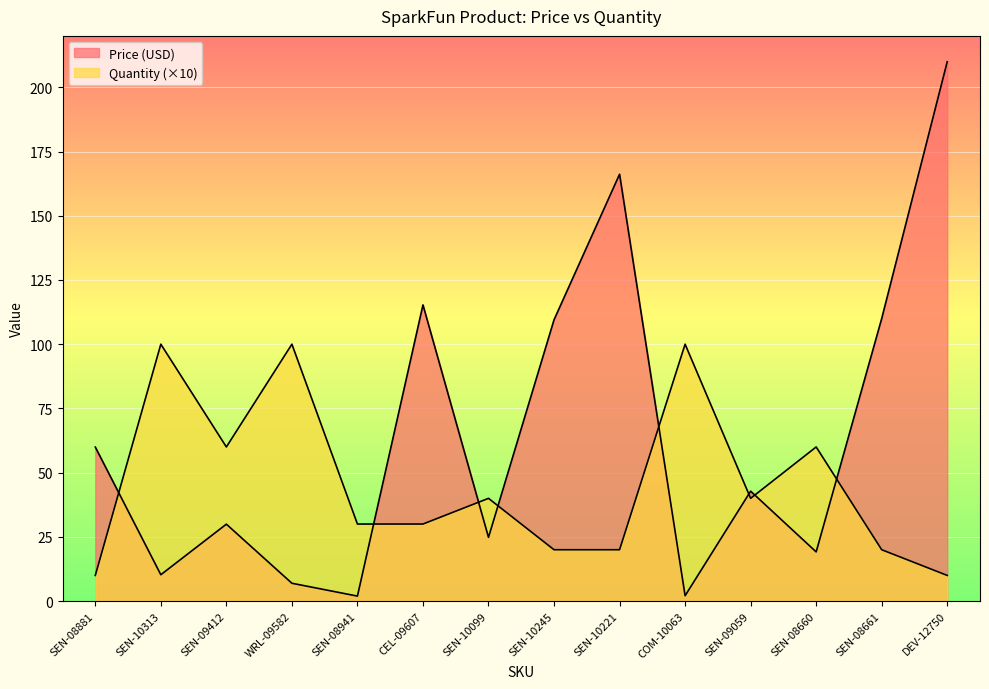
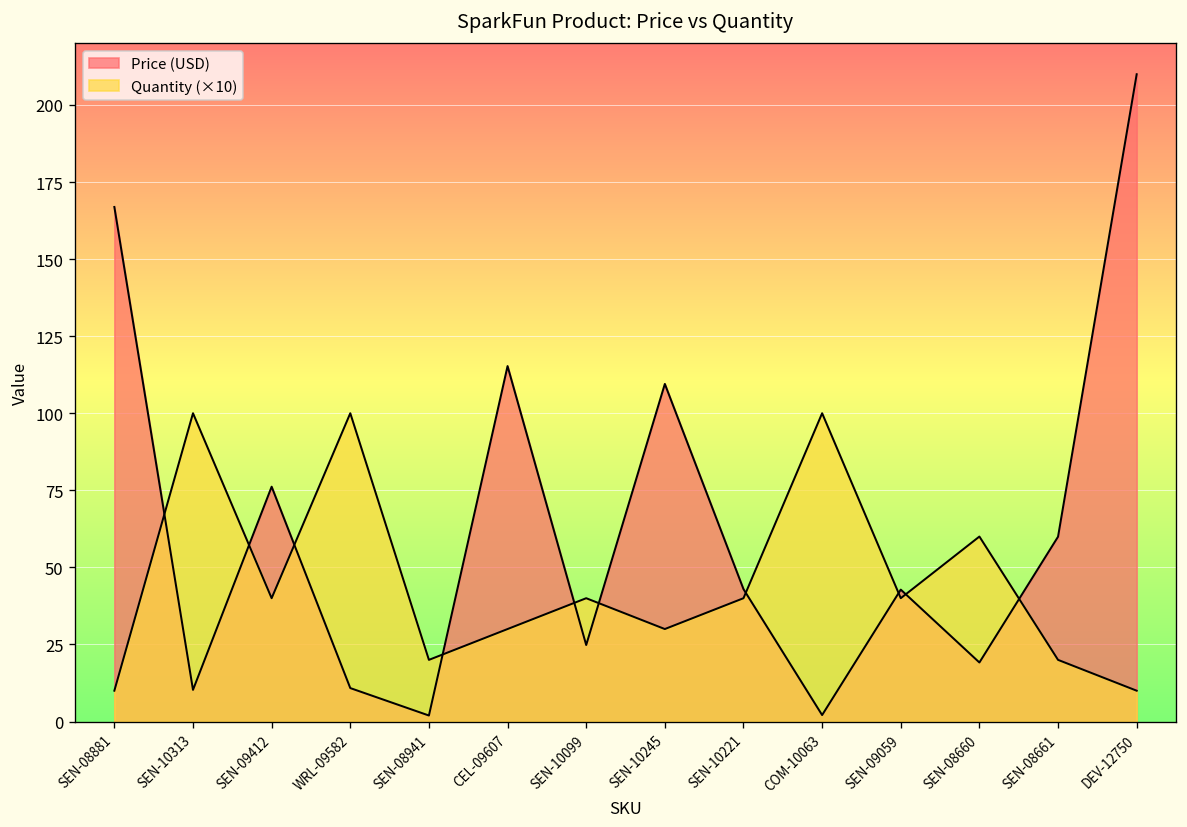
Price (USD), SEN-08881: 60 -> 167
Price (USD), SEN-09412: 30 -> 76
Quantity (×10), SEN-09412: 60 -> 40
Price (USD), WRL-09582: 7 -> 11
Quantity (×10), SEN-08941: 30 -> 20
Quantity (×10), SEN-10245: 20 -> 30
Price (USD), SEN-10221: 166 -> 43
Quantity (×10), SEN-10221: 20 -> 40
Price (USD), SEN-08661: 110 -> 60
